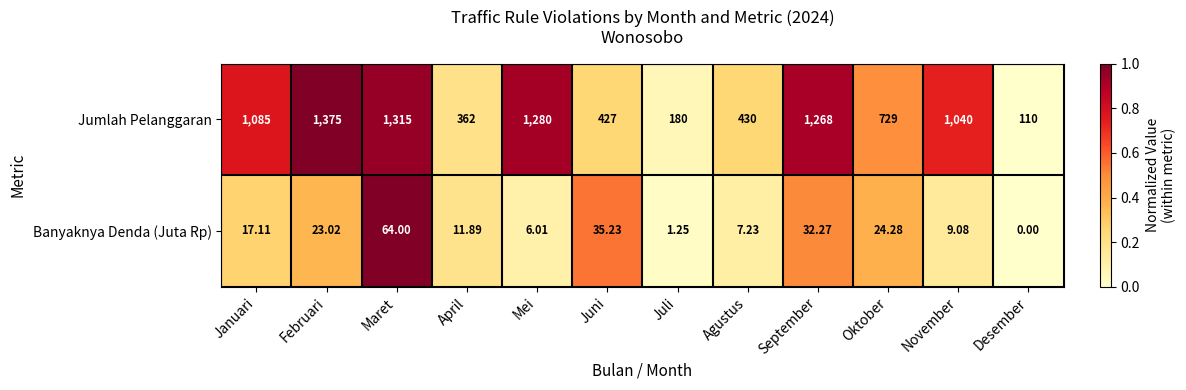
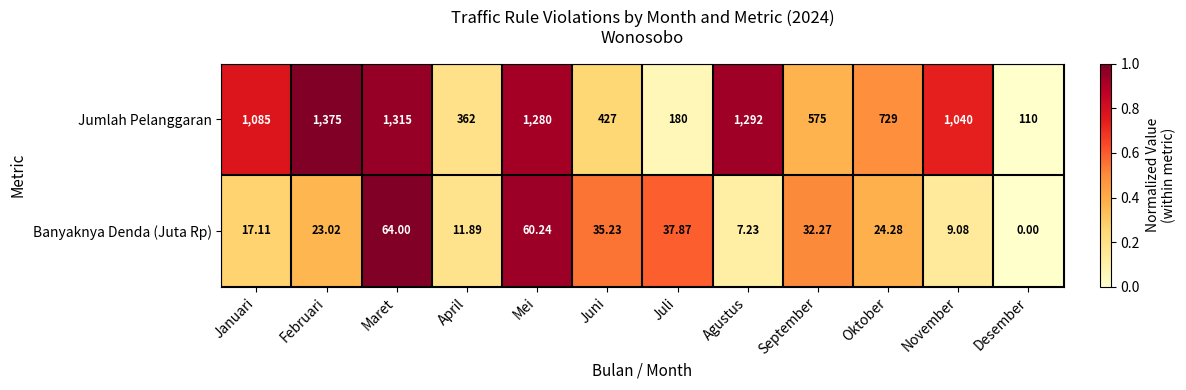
Jumlah Pelanggaran, Agustus: 430 -> 1,292
Jumlah Pelanggaran, September: 1,268 -> 575
Banyaknya Denda (Juta Rp), Mei: 6.01 -> 60.24
Banyaknya Denda (Juta Rp), Juli: 1.25 -> 37.87
